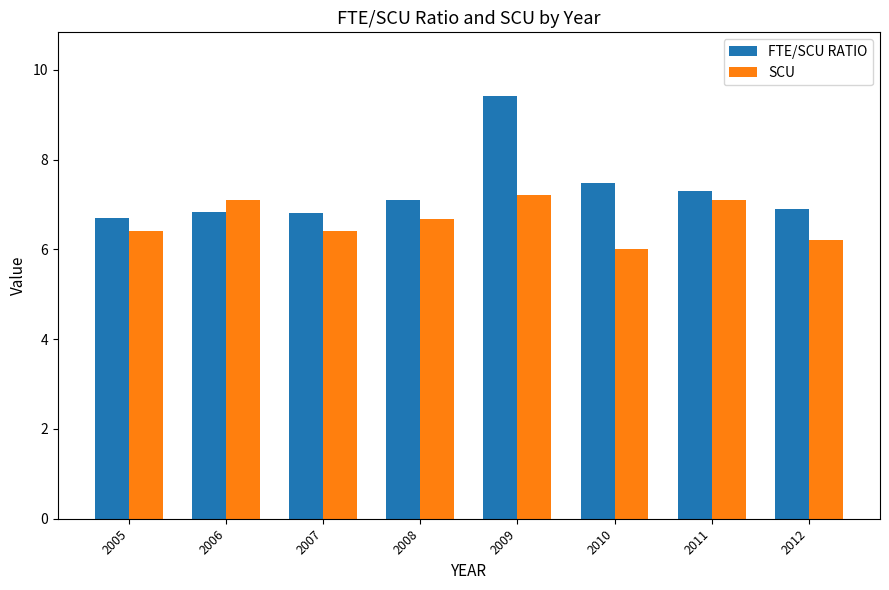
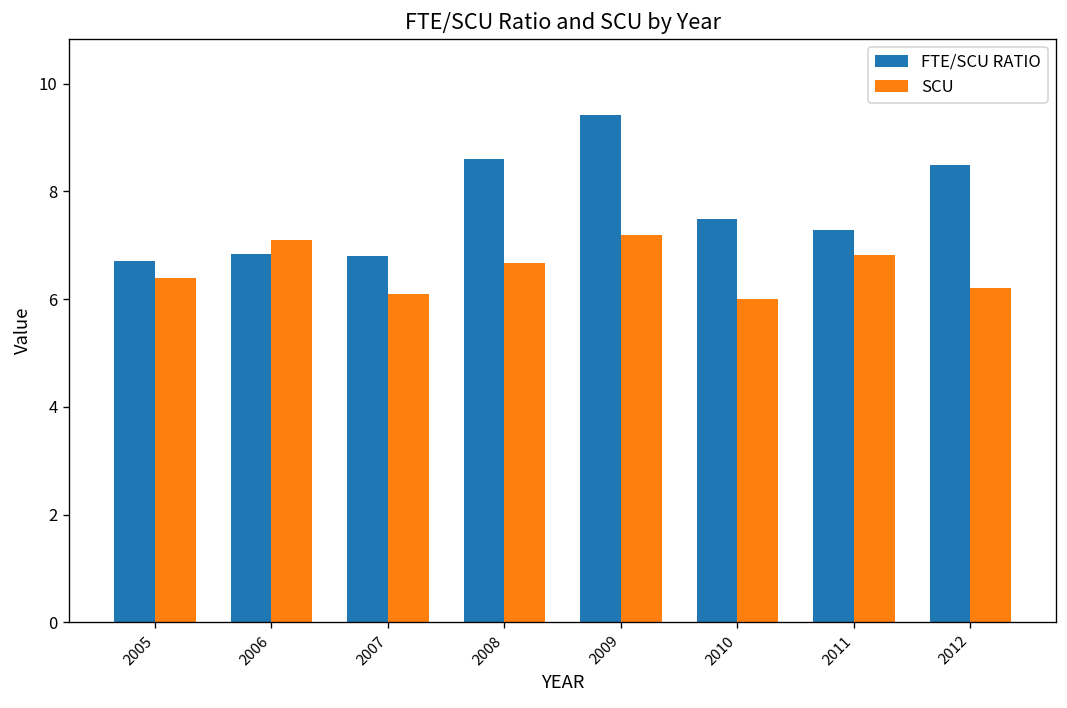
SCU, 2007: 6.4 -> 6.1
FTE/SCU RATIO, 2008: 7.1 -> 8.6
SCU, 2011: 7.1 -> 6.8
FTE/SCU RATIO, 2012: 6.9 -> 8.5
